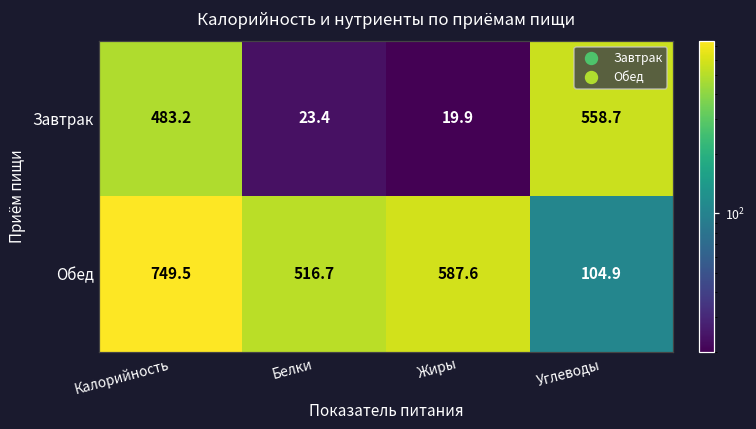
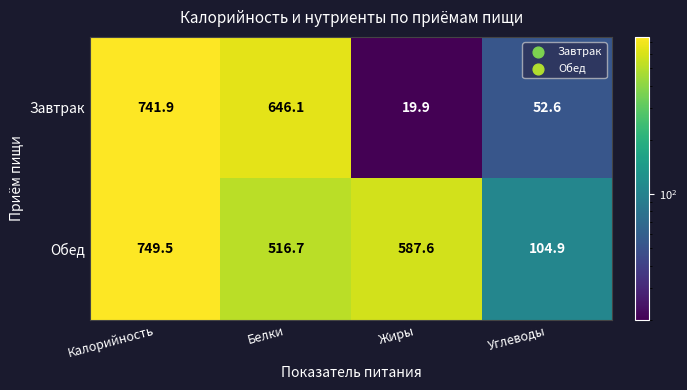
Завтрак, Калорийность: 483.2 -> 741.9
Завтрак, Белки: 23.4 -> 646.1
Завтрак, Углеводы: 558.7 -> 52.6
